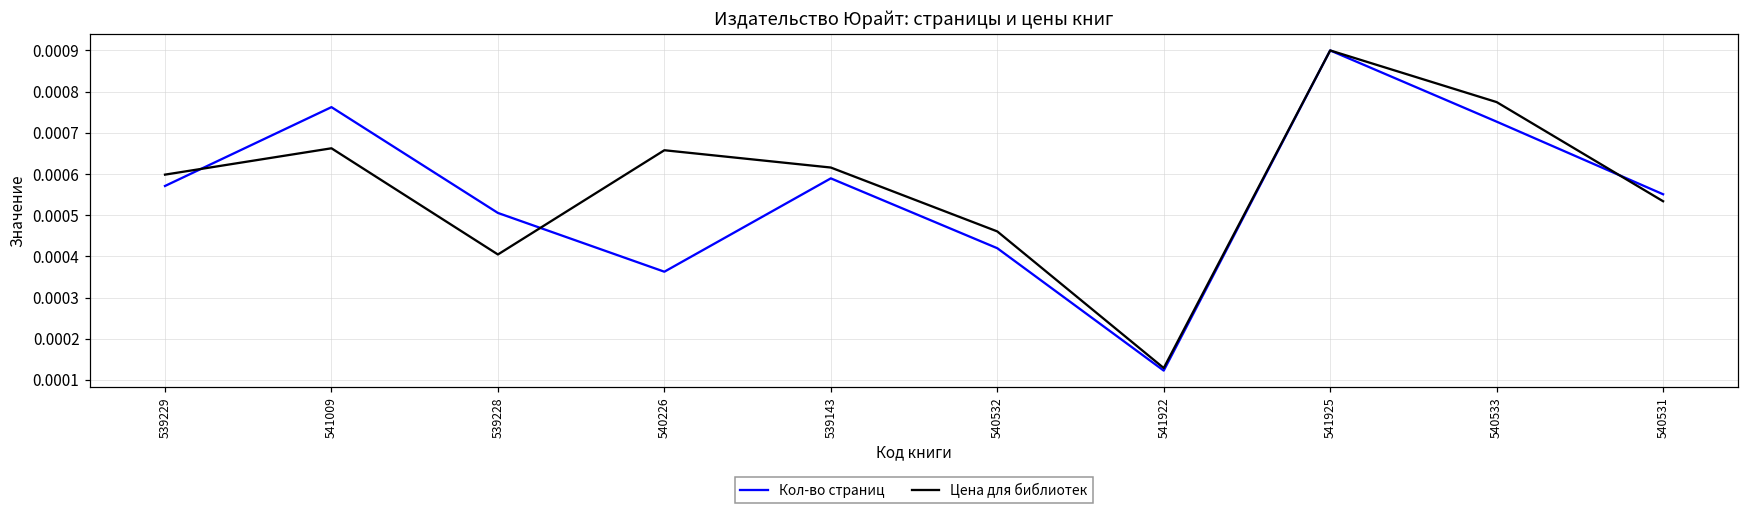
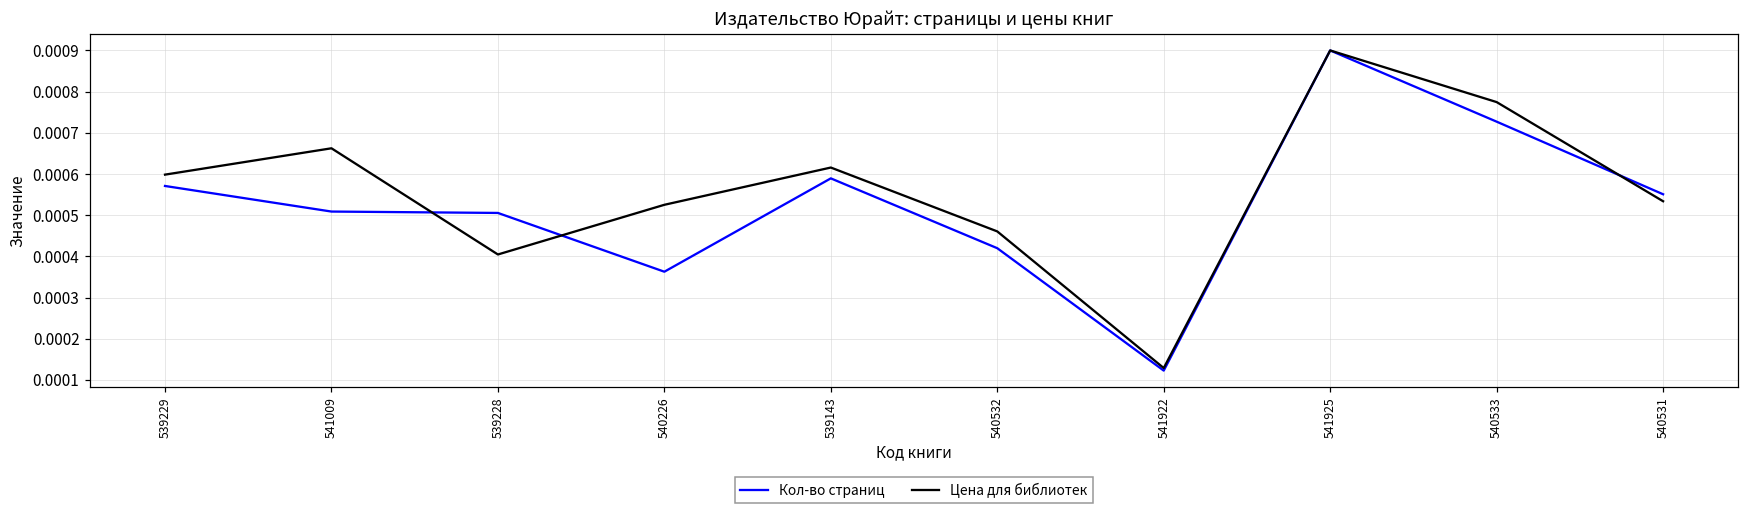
Кол-во страниц, 541009: 0.00076 -> 0.00051
Цена для библиотек, 540226: 0.00066 -> 0.00053
